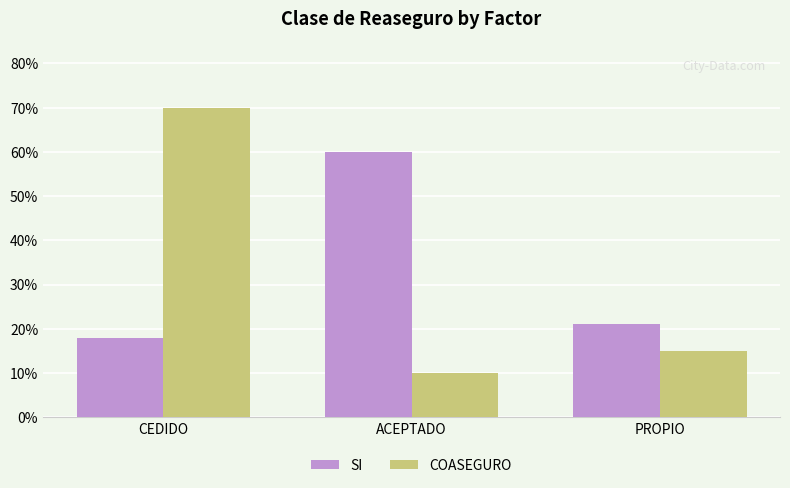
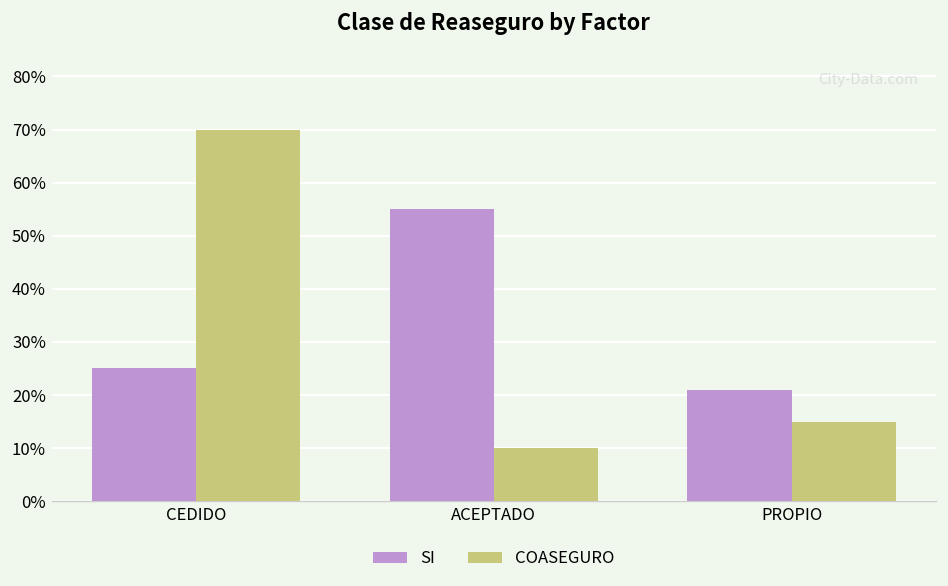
SI, CEDIDO: 18% -> 25%
SI, ACEPTADO: 60% -> 55%
